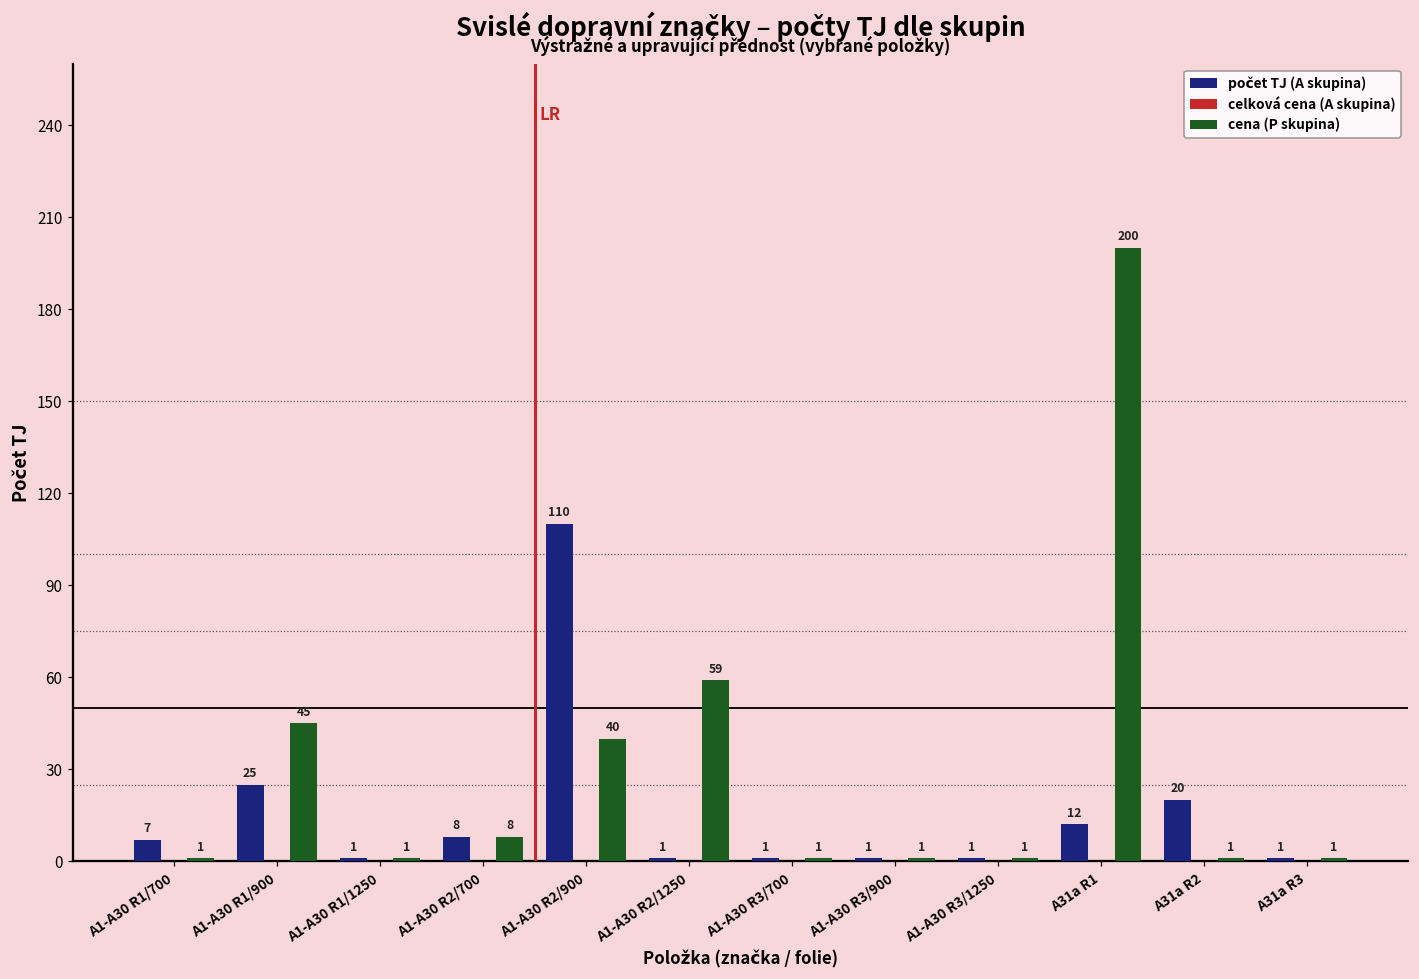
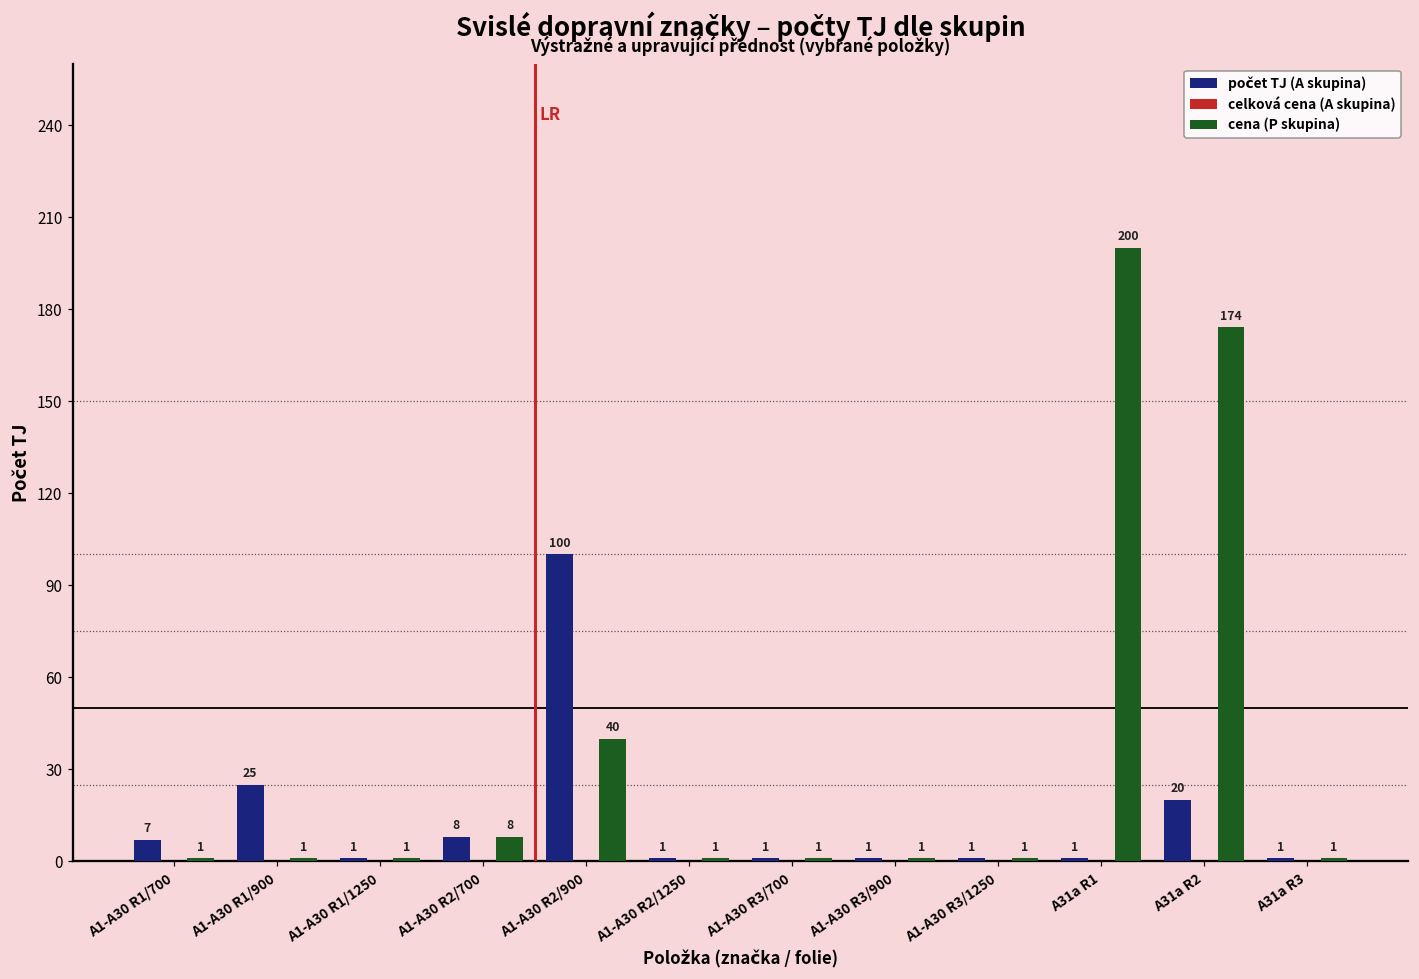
cena (P skupina), A1-A30 R1/900: 45 -> 1
počet TJ (A skupina), A1-A30 R2/900: 110 -> 100
cena (P skupina), A1-A30 R2/1250: 59 -> 1
počet TJ (A skupina), A31a R1: 12 -> 1
cena (P skupina), A31a R2: 1 -> 174
